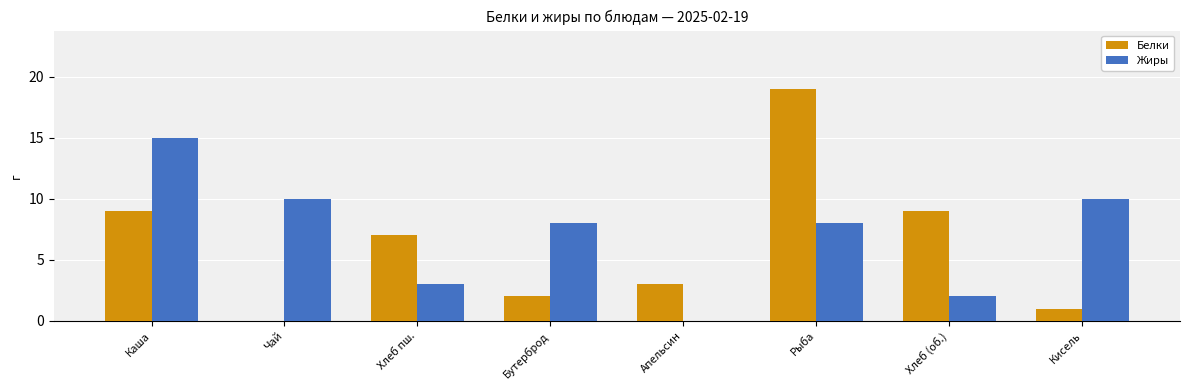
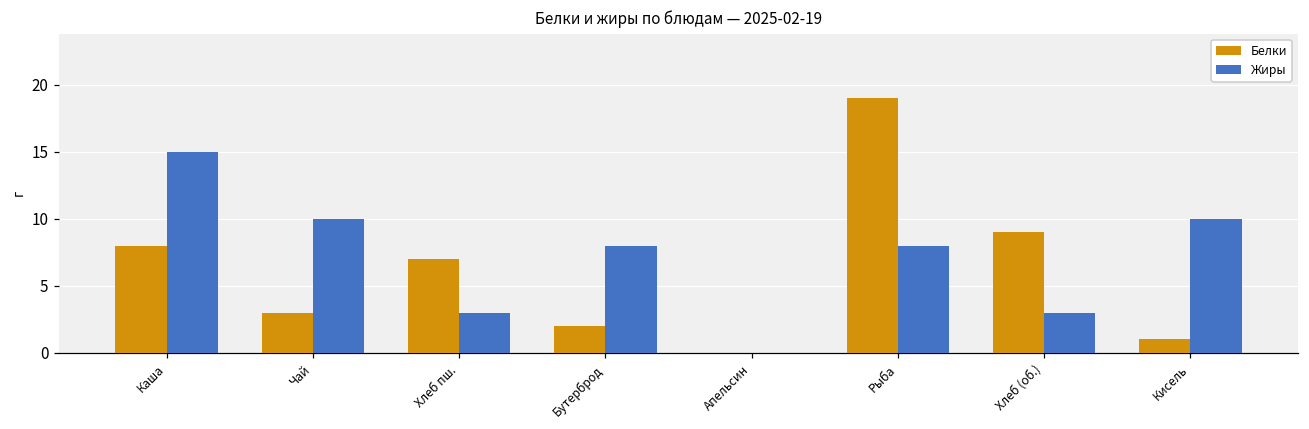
Белки, Каша: 9 -> 8
Белки, Чай: 0 -> 3
Белки, Апельсин: 3 -> 0
Жиры, Хлеб (об.): 2 -> 3
